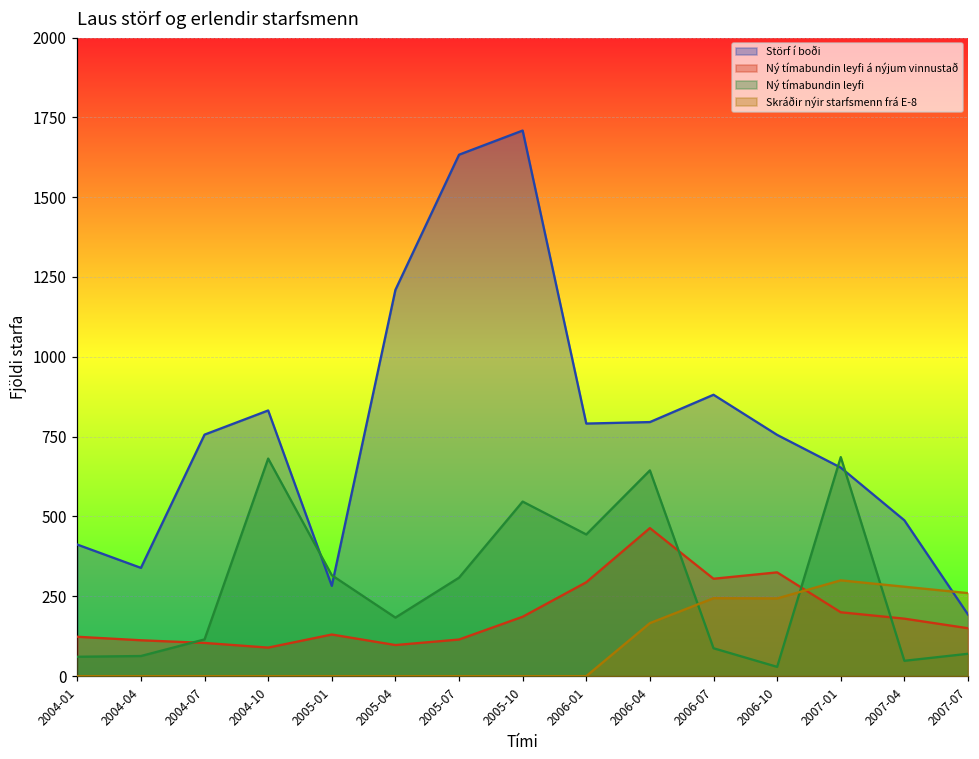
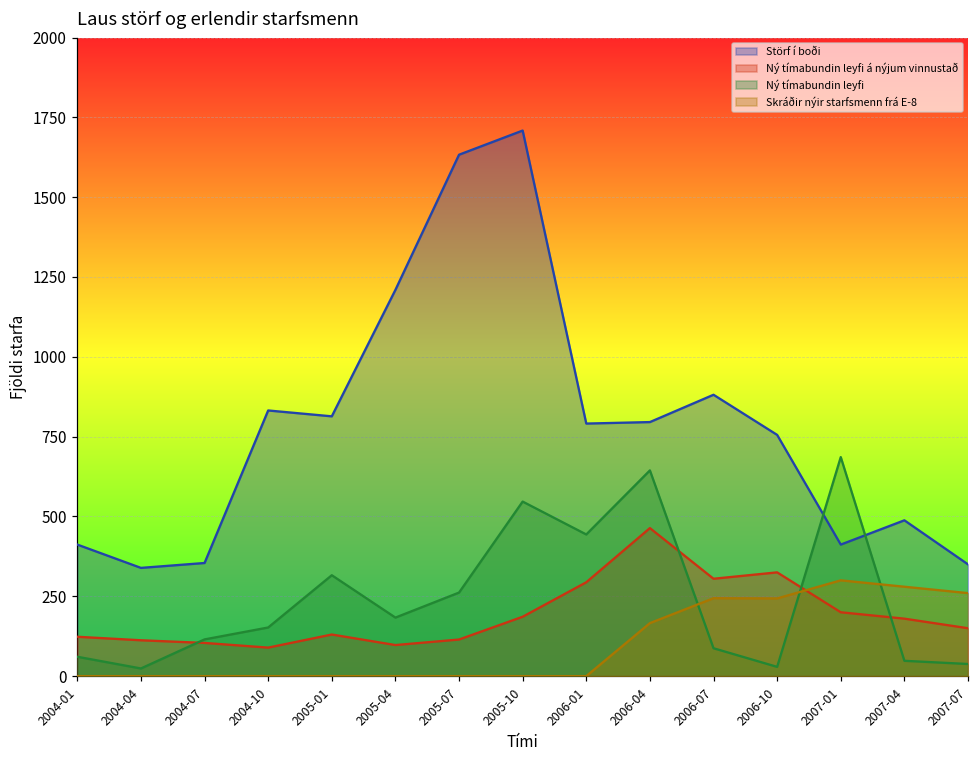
Ný tímabundin leyfi, 2004-04: 60 -> 20
Störf í boði, 2004-07: 760 -> 350
Ný tímabundin leyfi, 2004-10: 680 -> 150
Störf í boði, 2005-01: 280 -> 810
Ný tímabundin leyfi, 2005-07: 310 -> 260
Störf í boði, 2007-01: 650 -> 410
Störf í boði, 2007-07: 190 -> 350
Ný tímabundin leyfi, 2007-07: 70 -> 40
